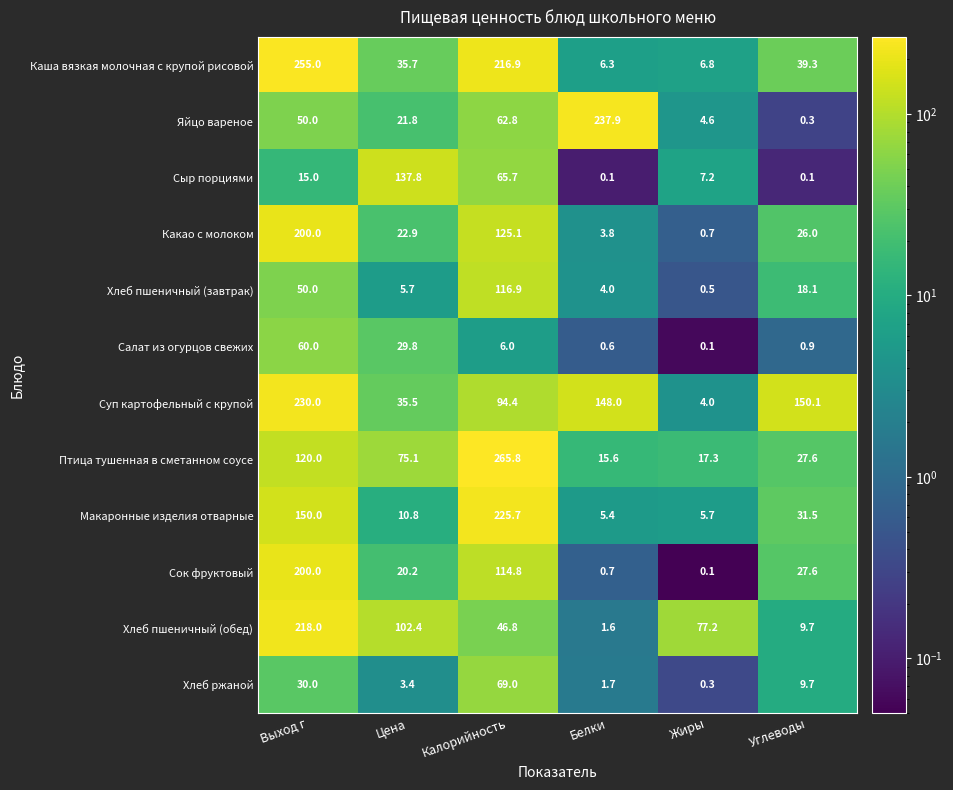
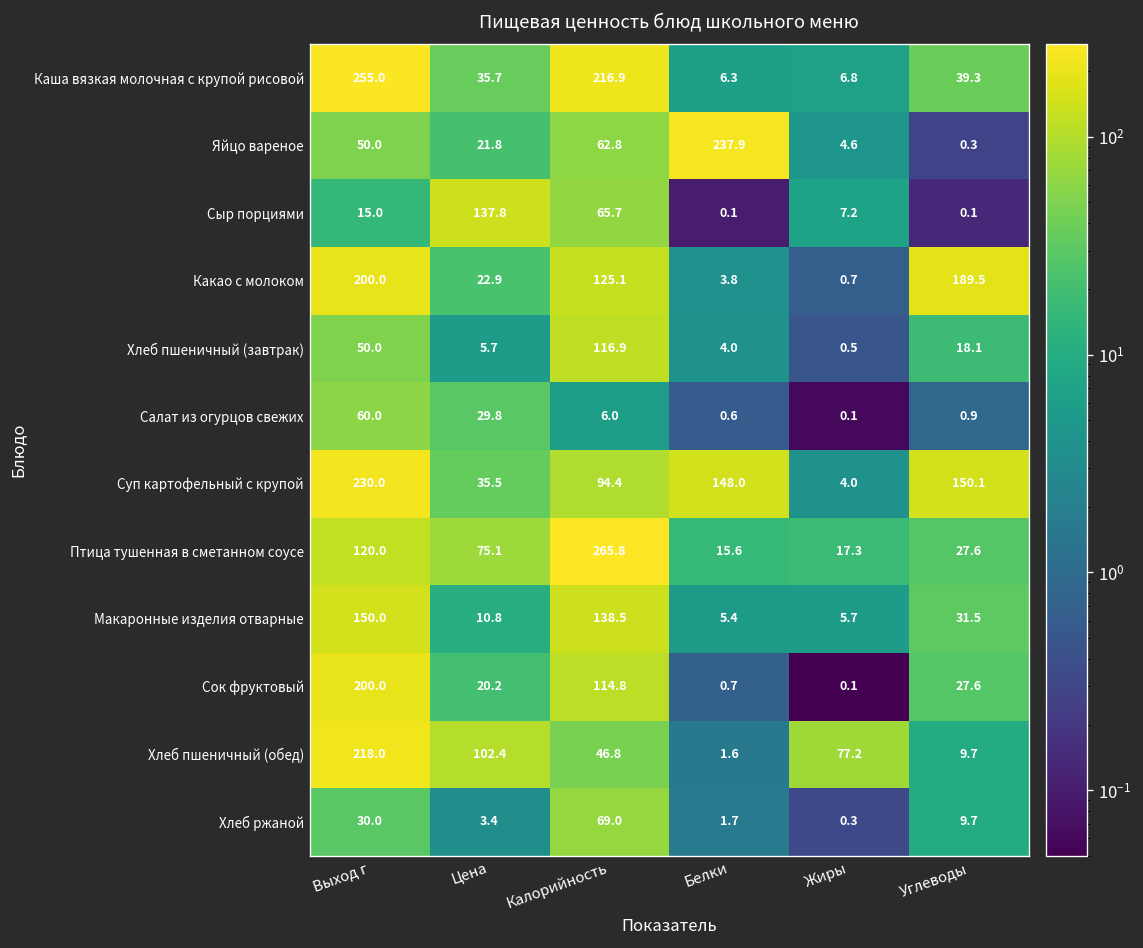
Какао с молоком, Углеводы: 26.0 -> 189.5
Макаронные изделия отварные, Калорийность: 225.7 -> 138.5
